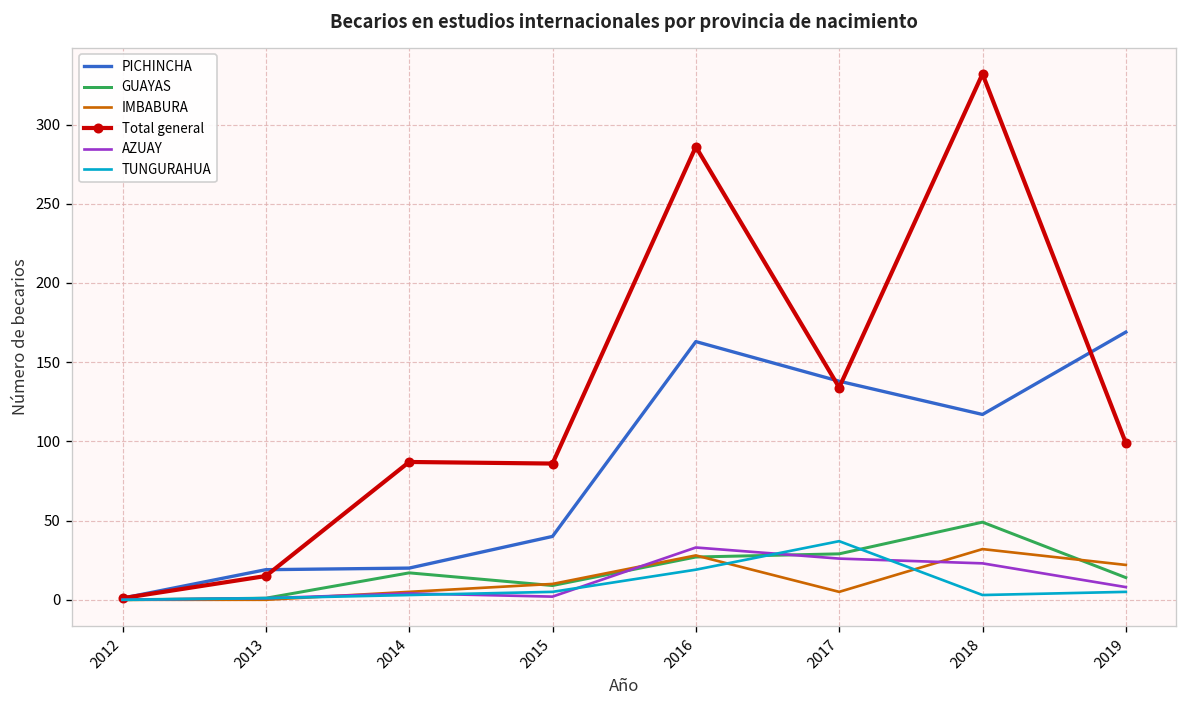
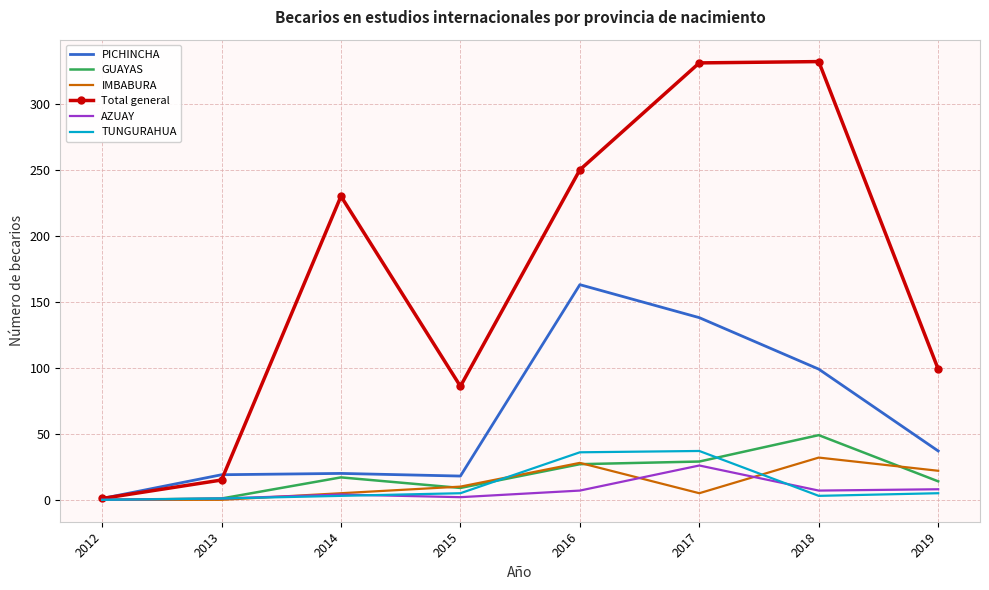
Total general, 2014: 87 -> 230
PICHINCHA, 2015: 40 -> 18
Total general, 2016: 286 -> 250
AZUAY, 2016: 33 -> 7
TUNGURAHUA, 2016: 19 -> 36
Total general, 2017: 134 -> 331
PICHINCHA, 2018: 117 -> 99
AZUAY, 2018: 23 -> 7
PICHINCHA, 2019: 169 -> 37
